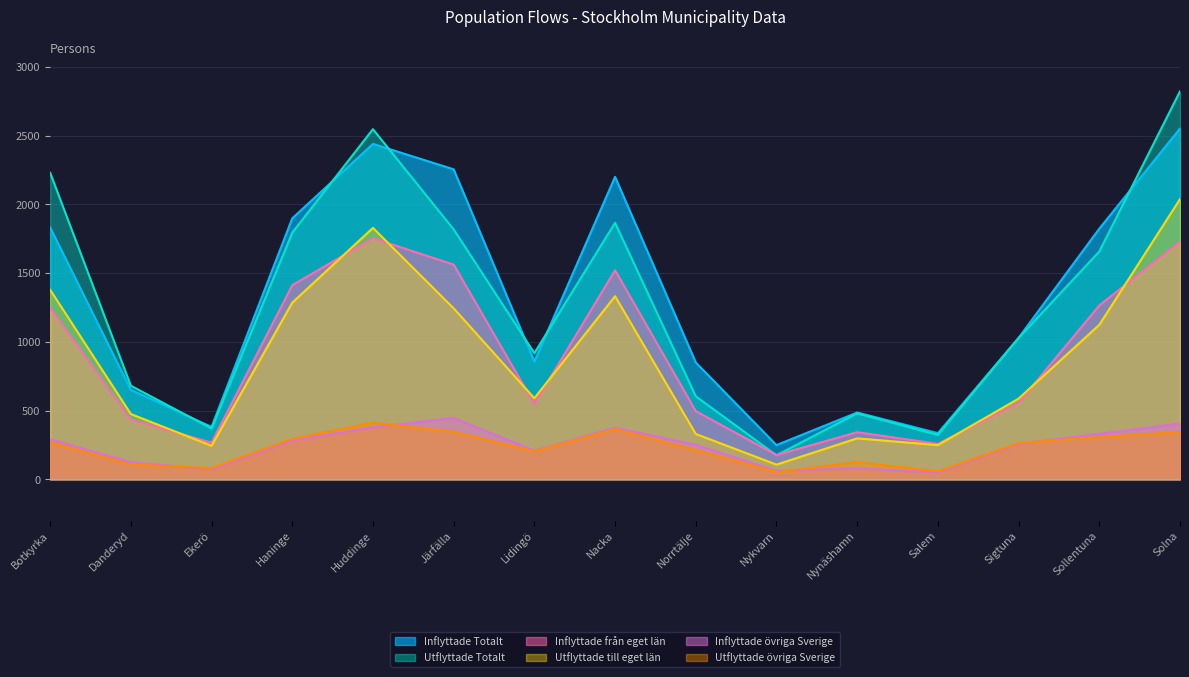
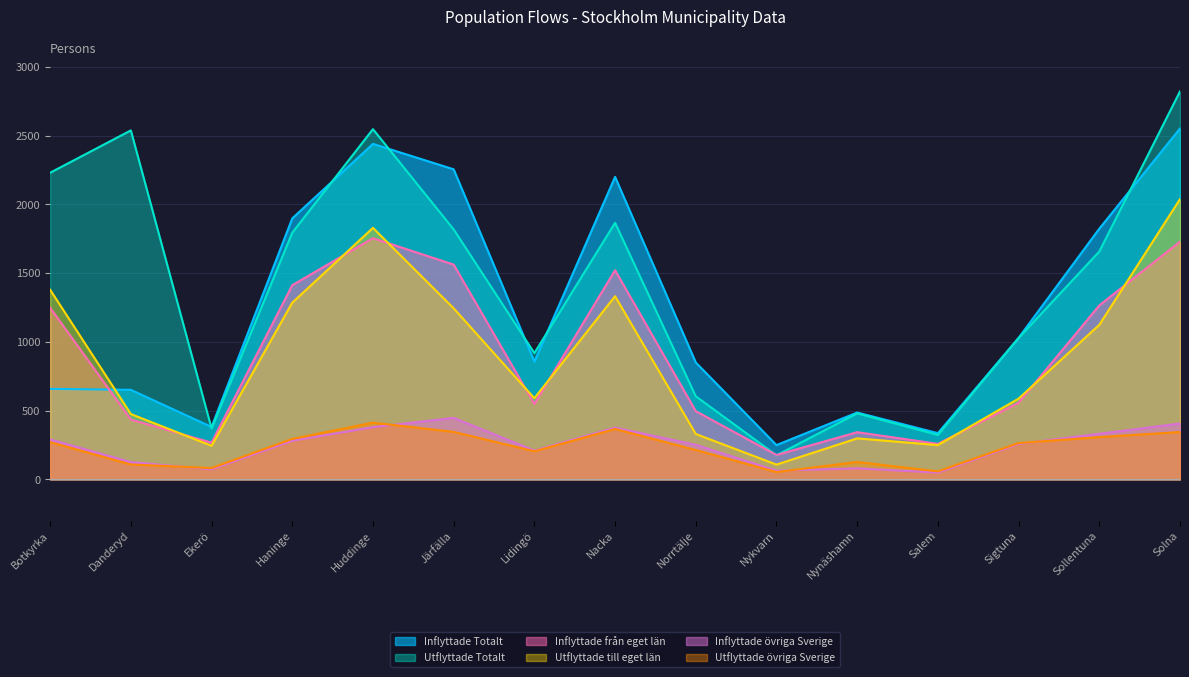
Inflyttade Totalt, Botkyrka: 1830 -> 660
Utflyttade Totalt, Danderyd: 680 -> 2540
